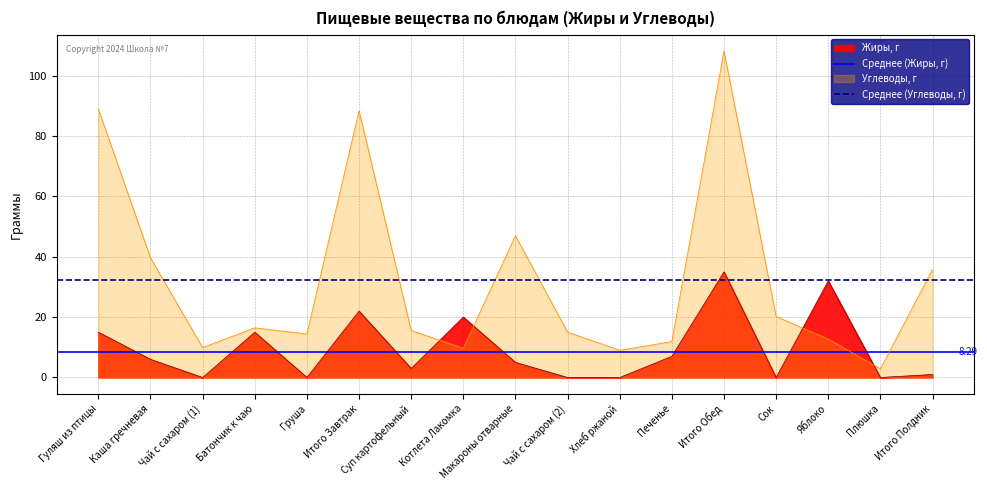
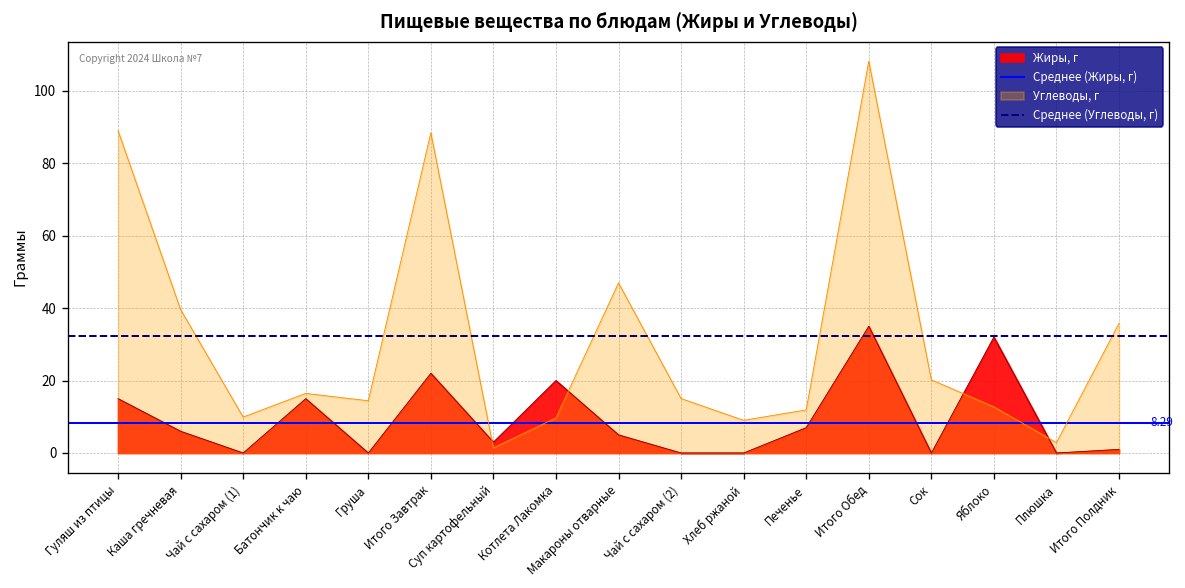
Углеводы, г, Суп картофельный: 16 -> 1
